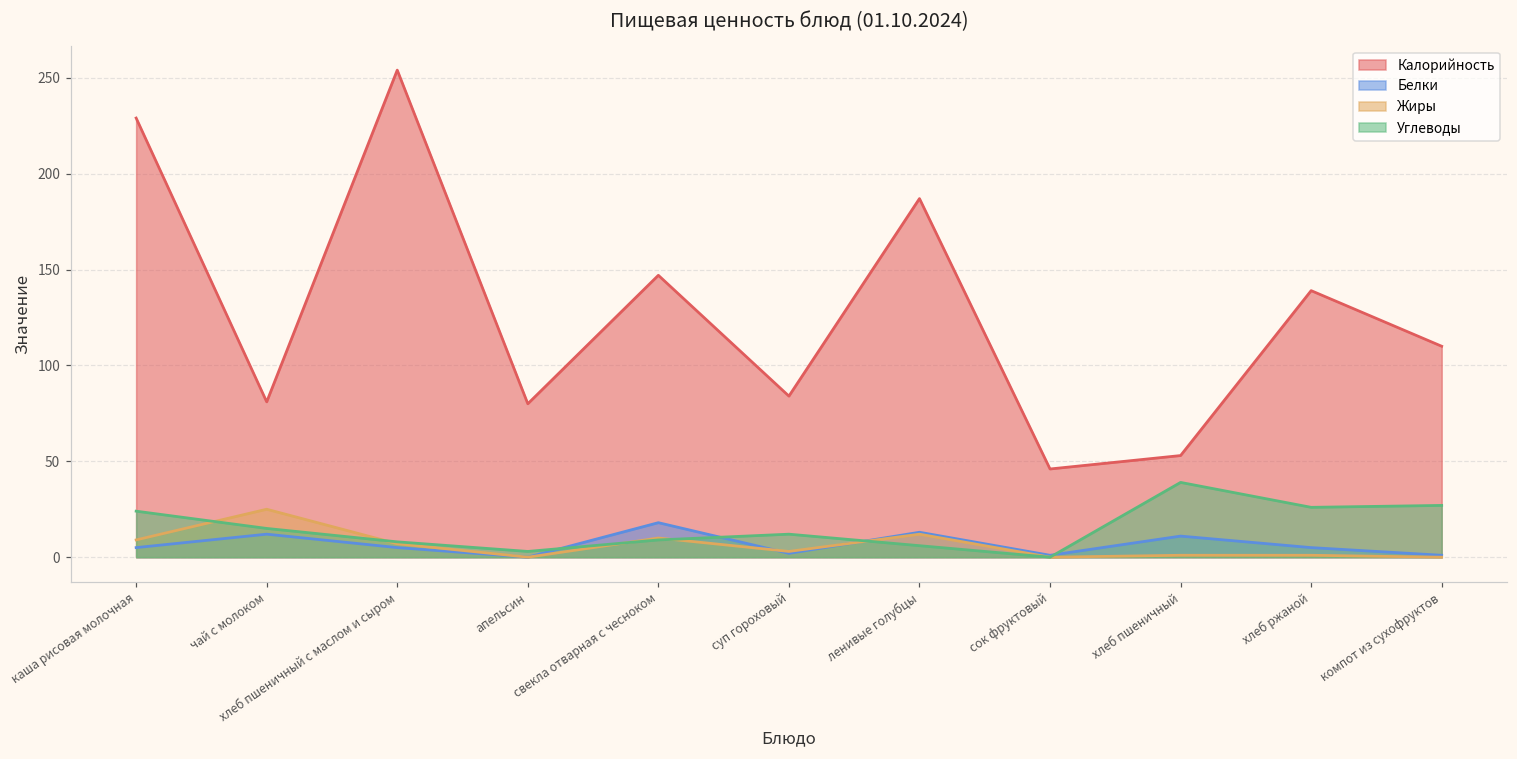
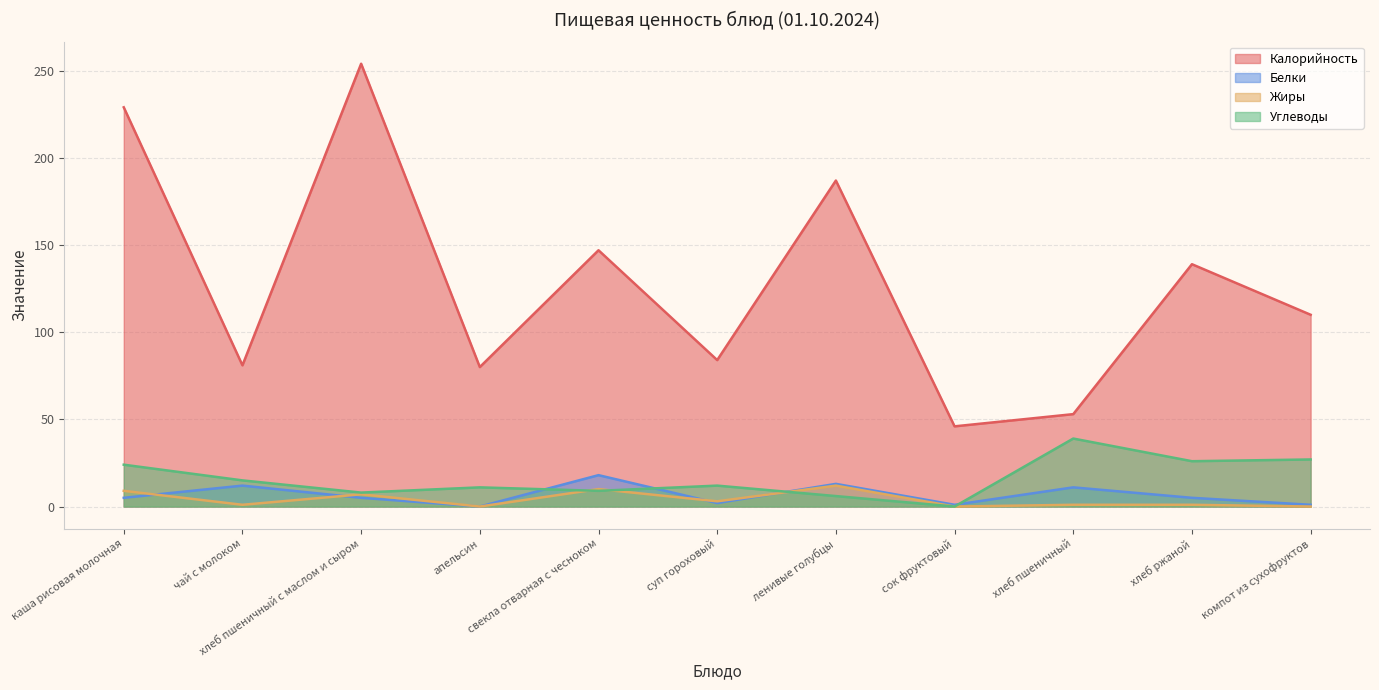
Жиры, чай с молоком: 25 -> 1
Углеводы, апельсин: 3 -> 11
